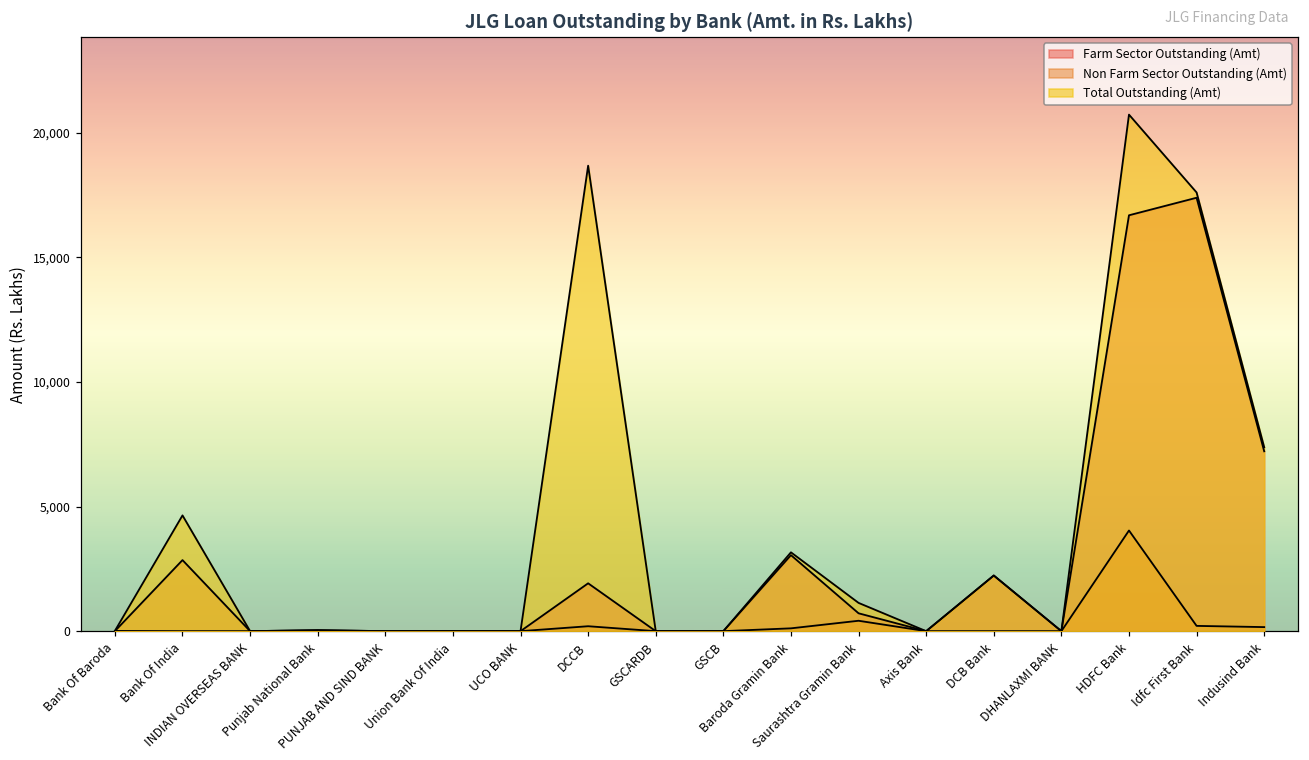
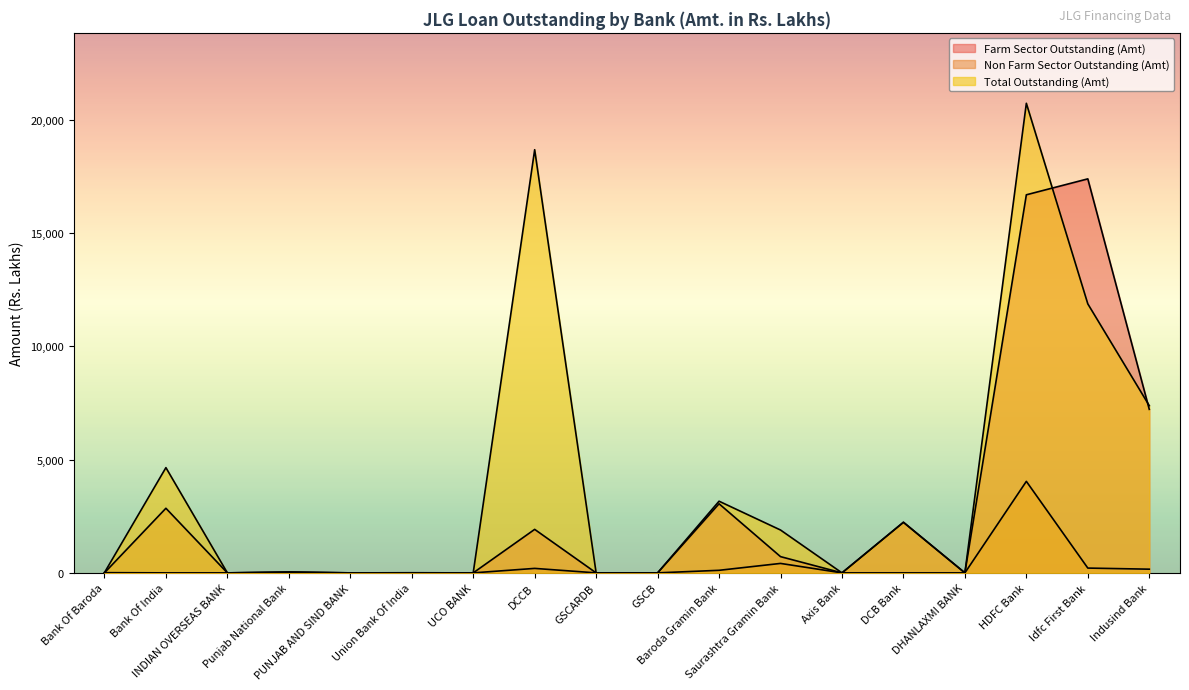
Total Outstanding (Amt), Saurashtra Gramin Bank: 1,100 -> 1,900
Total Outstanding (Amt), Idfc First Bank: 17,600 -> 11,900
